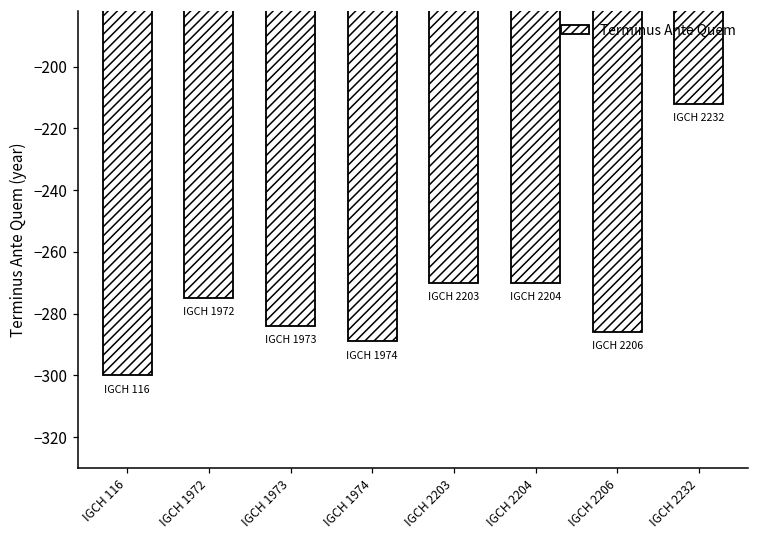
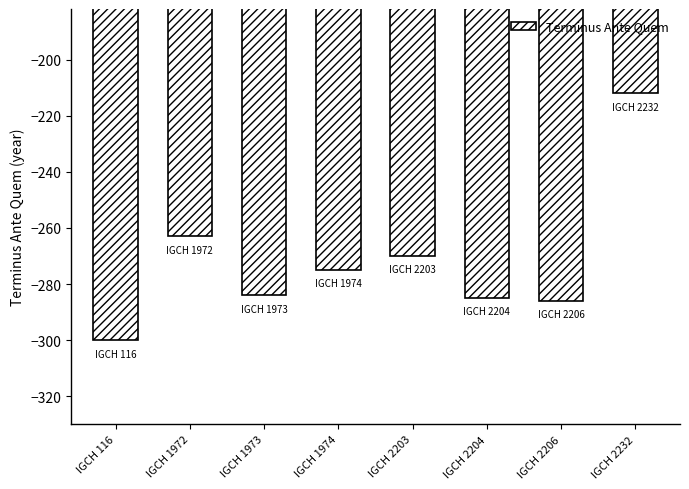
IGCH 1972: -275 -> -263
IGCH 1974: -289 -> -275
IGCH 2204: -270 -> -285
